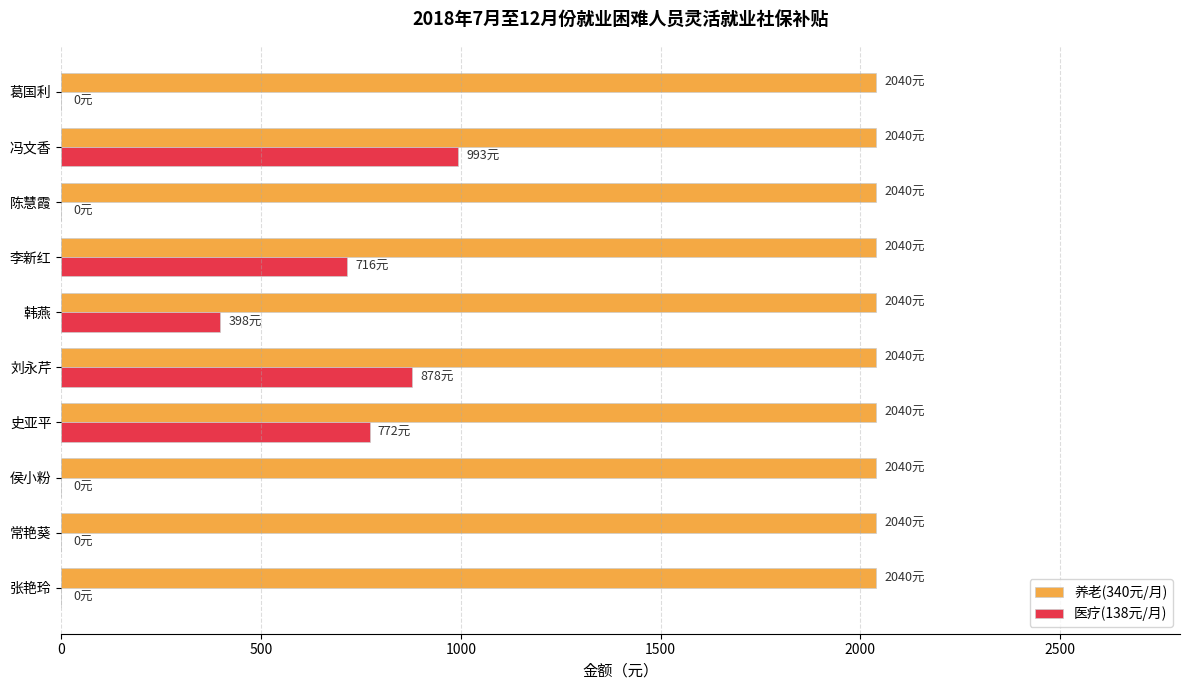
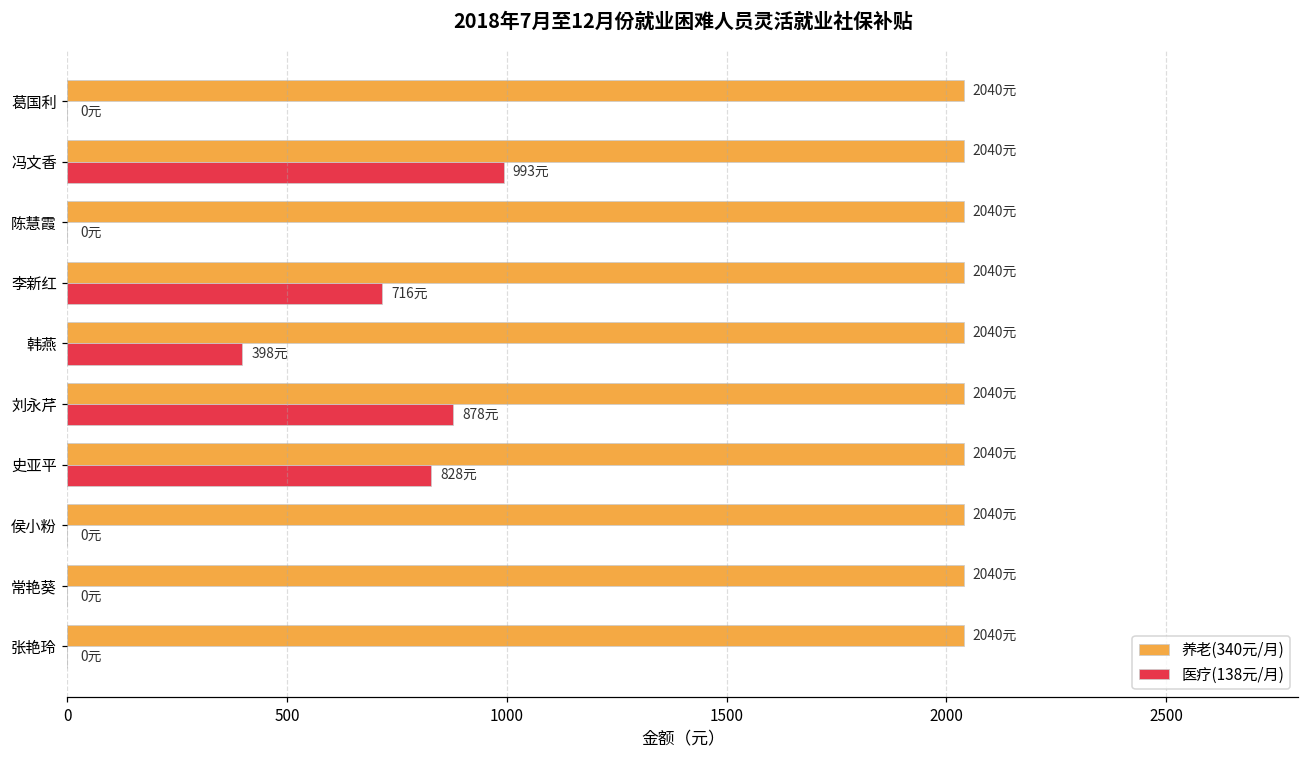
医疗(138元/月), 史亚平: 772元 -> 828元
